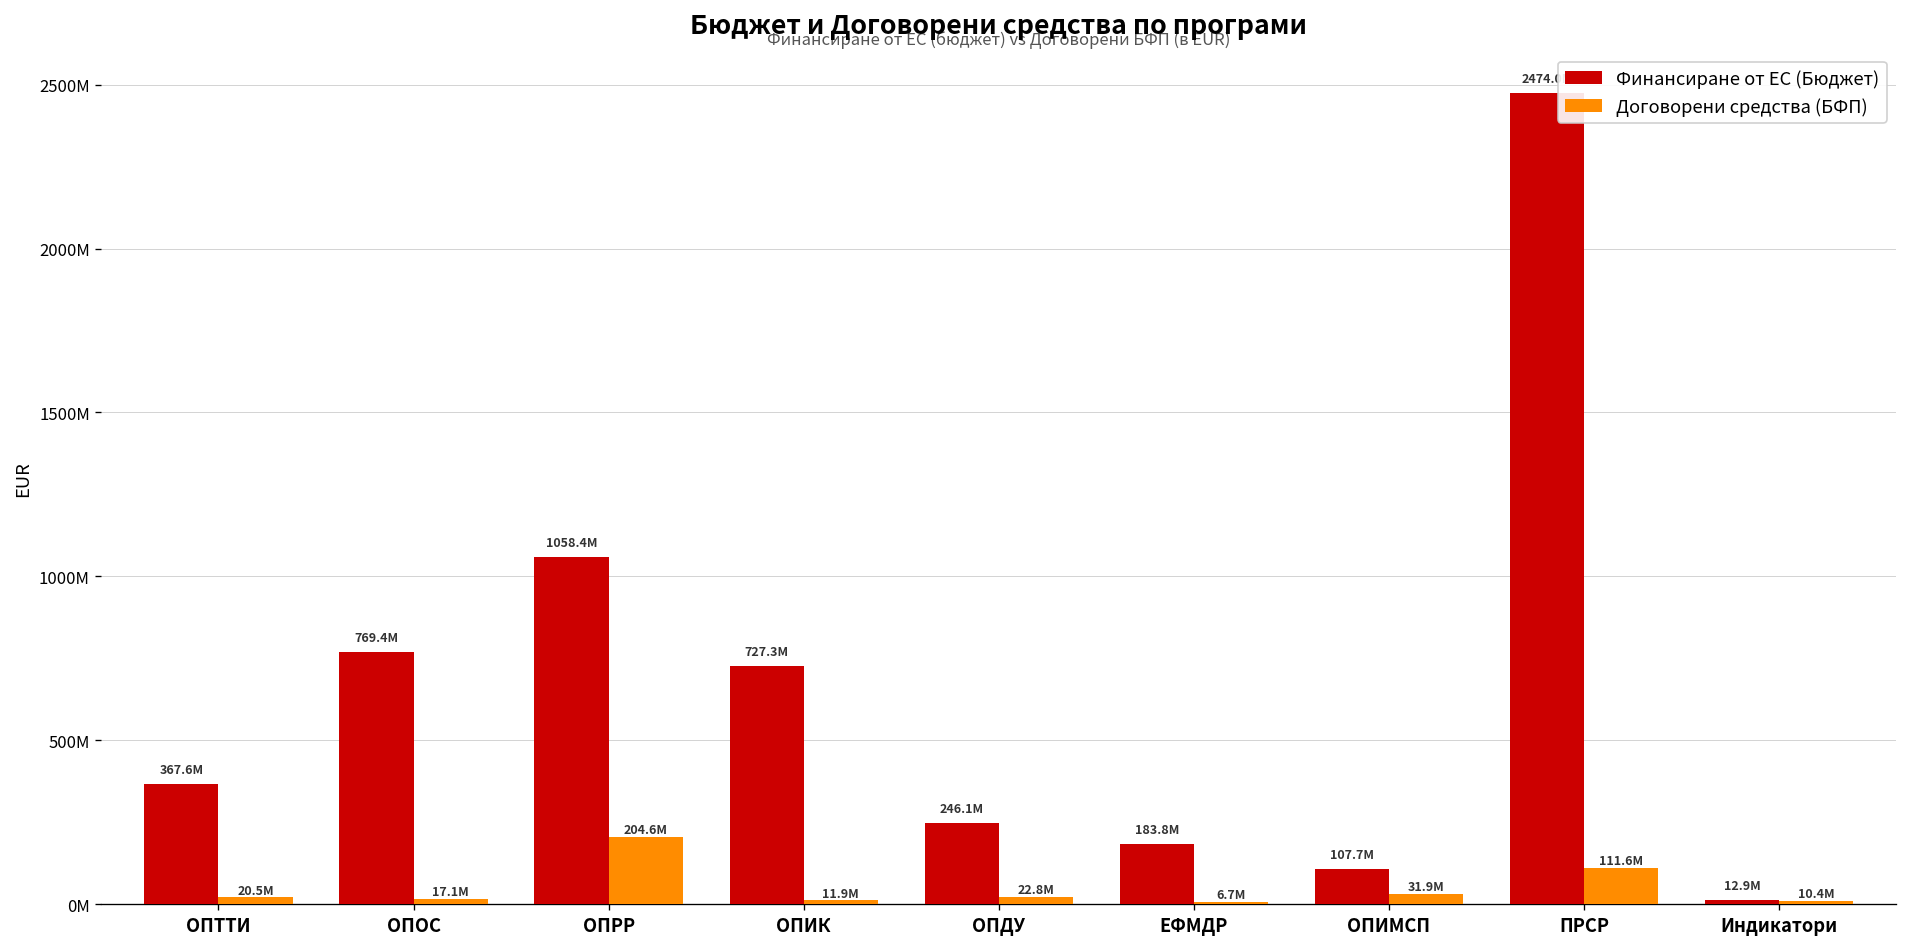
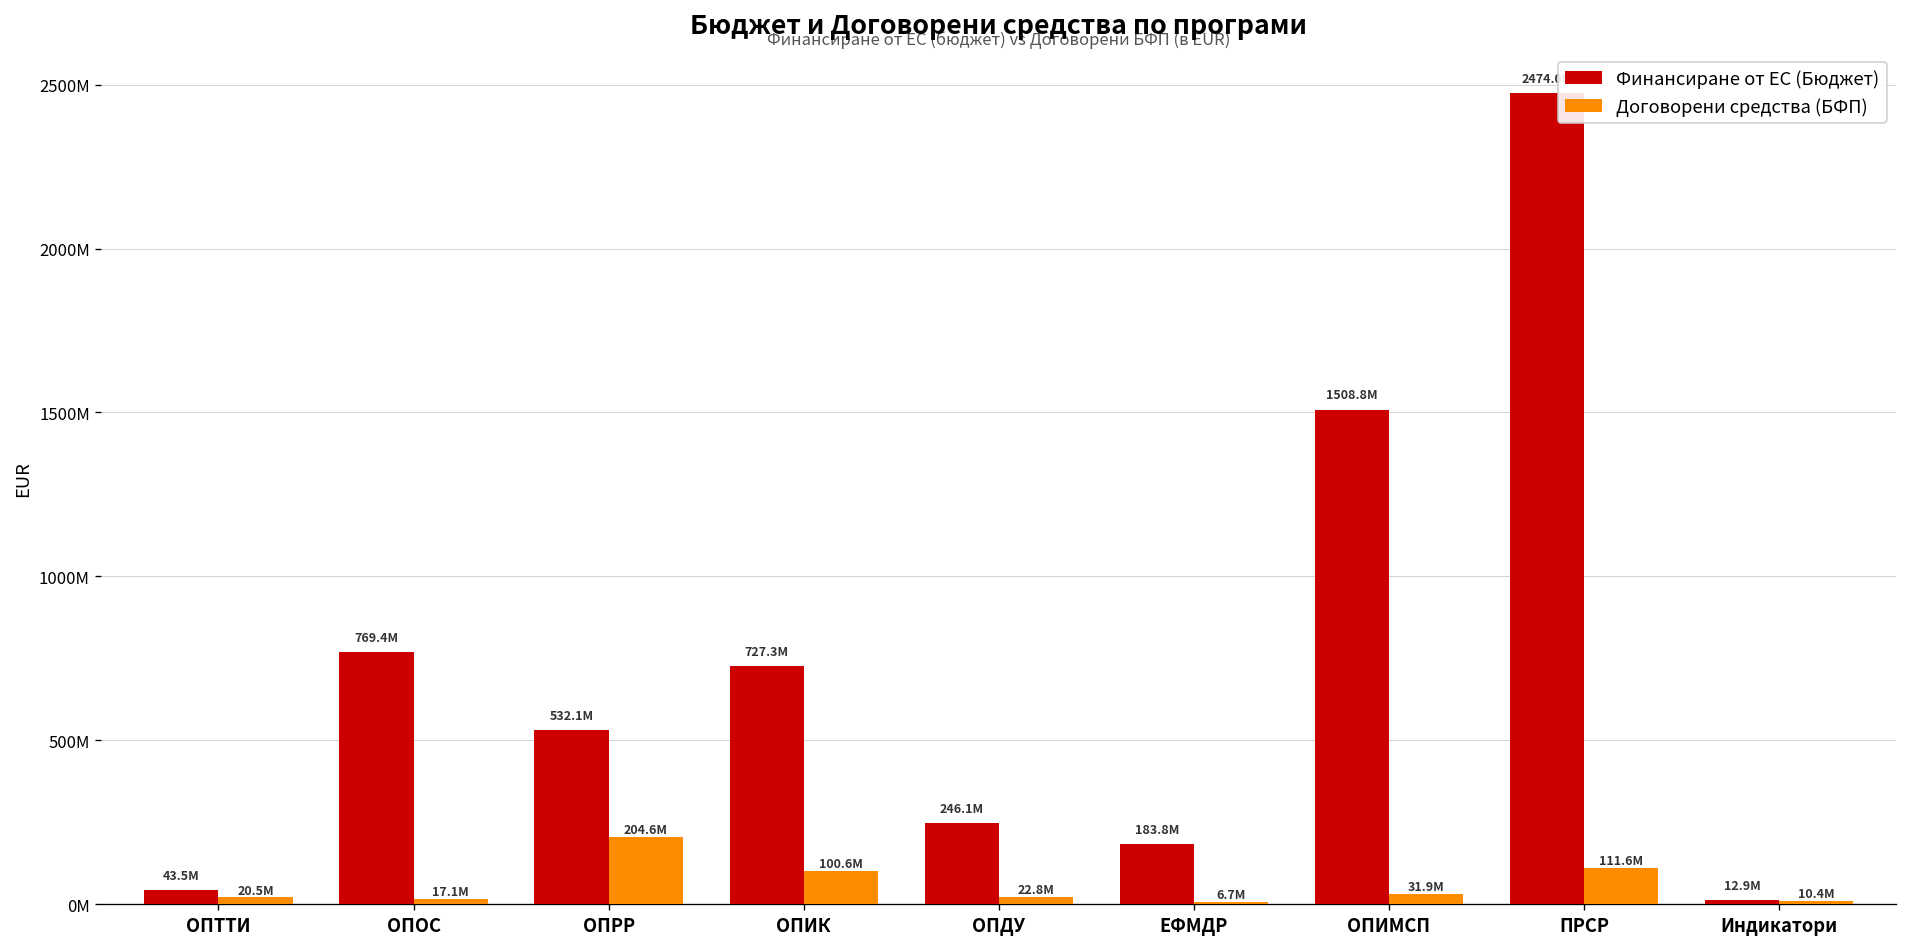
Финансиране от ЕС (Бюджет), ОПТТИ: 367.6M -> 43.5M
Финансиране от ЕС (Бюджет), ОПРР: 1058.4M -> 532.1M
Договорени средства (БФП), ОПИК: 11.9M -> 100.6M
Финансиране от ЕС (Бюджет), ОПИМСП: 107.7M -> 1508.8M
